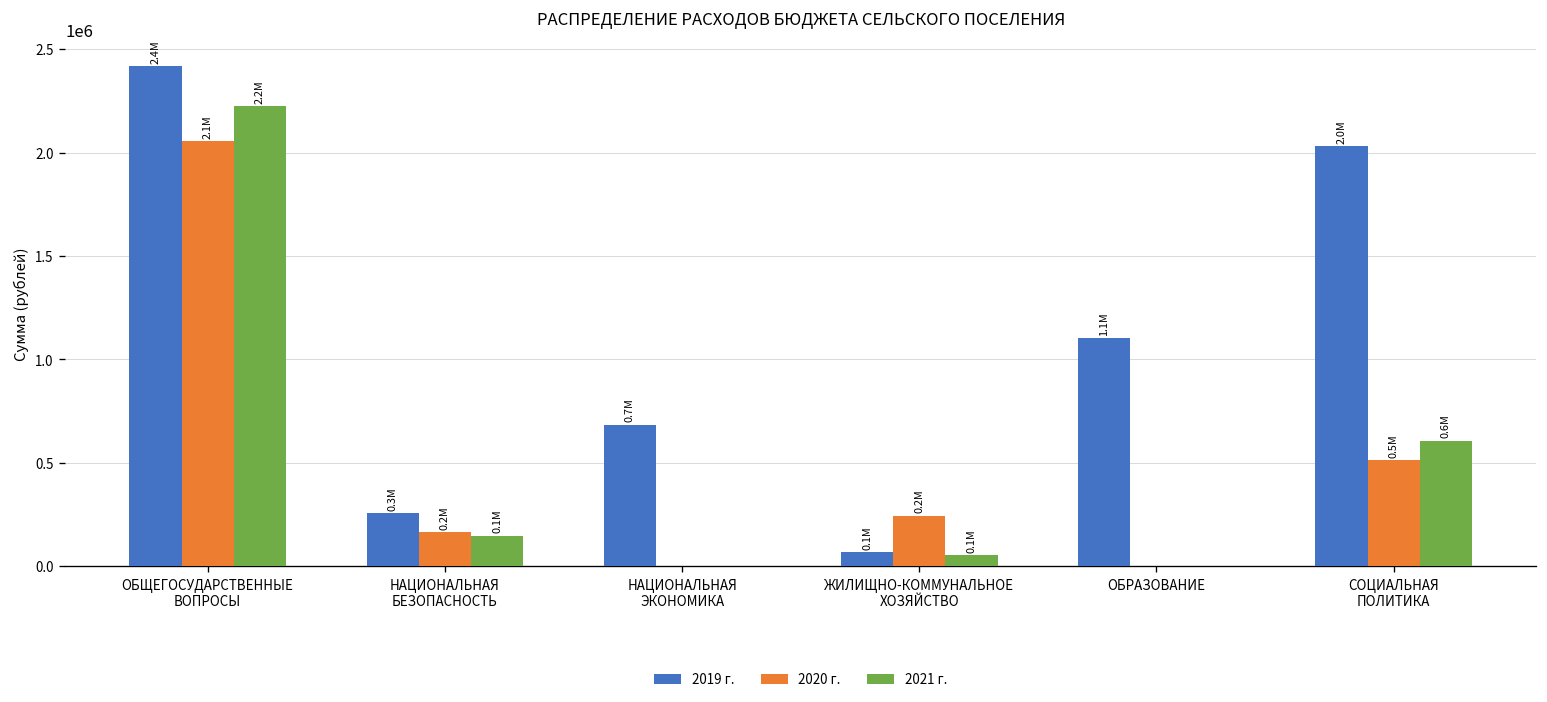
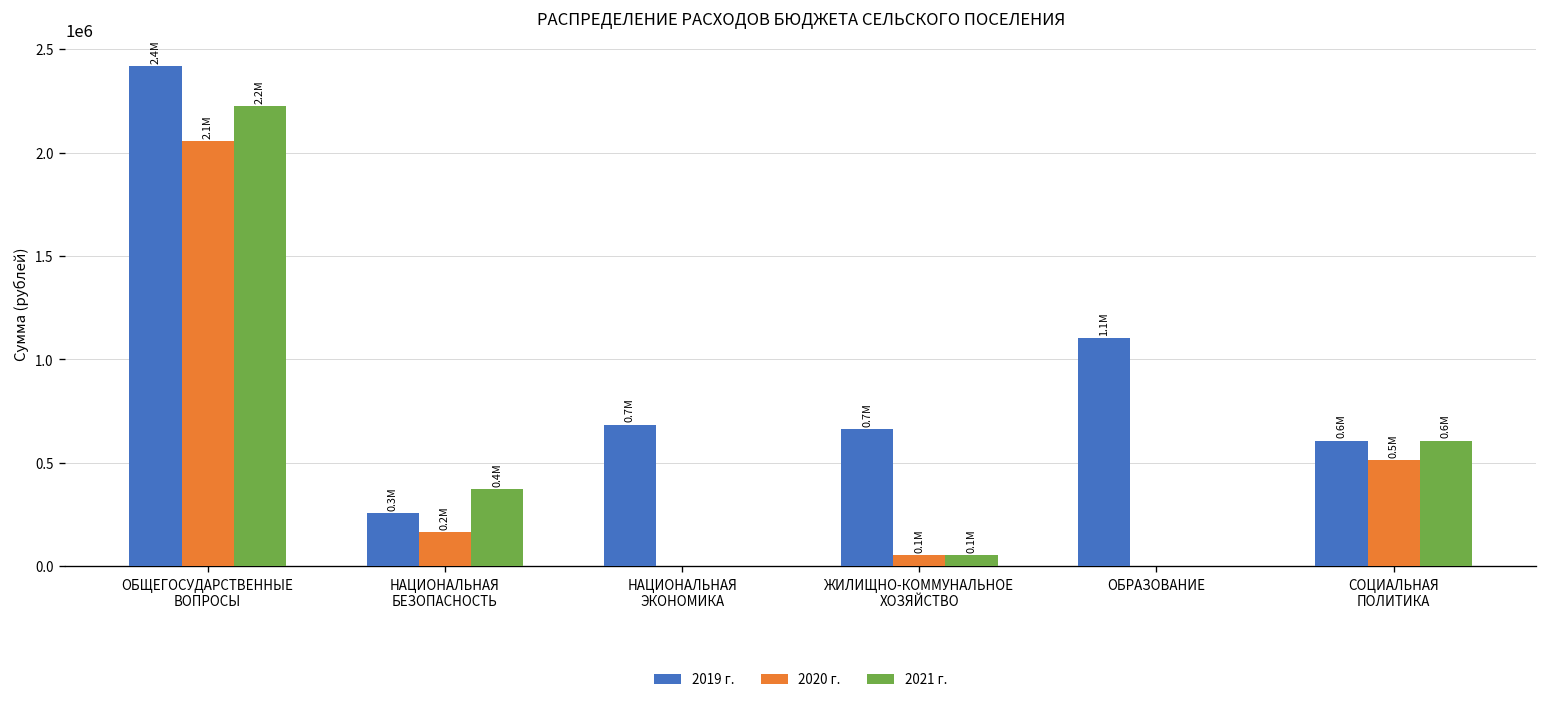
2021 г., НАЦИОНАЛЬНАЯ БЕЗОПАСНОСТЬ: 0.1M -> 0.4M
2019 г., ЖИЛИЩНО-КОММУНАЛЬНОЕ ХОЗЯЙСТВО: 0.1M -> 0.7M
2020 г., ЖИЛИЩНО-КОММУНАЛЬНОЕ ХОЗЯЙСТВО: 0.2M -> 0.1M
2019 г., СОЦИАЛЬНАЯ ПОЛИТИКА: 2.0M -> 0.6M
